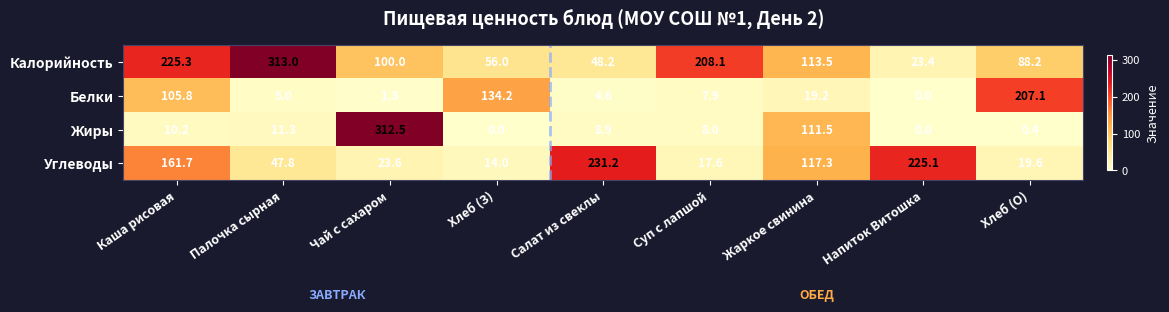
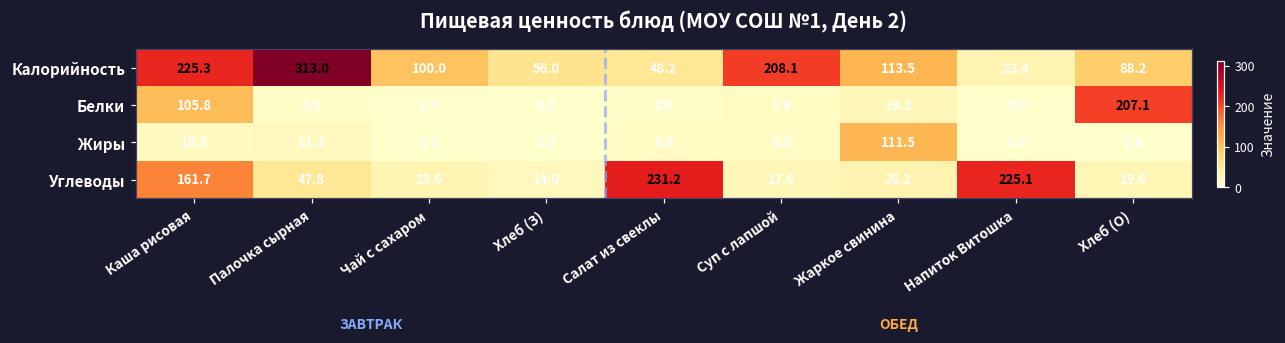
Белки, Хлеб (З): 134.2 -> 0.2
Жиры, Чай с сахаром: 312.5 -> 0.0
Углеводы, Жаркое свинина: 117.3 -> 26.2
